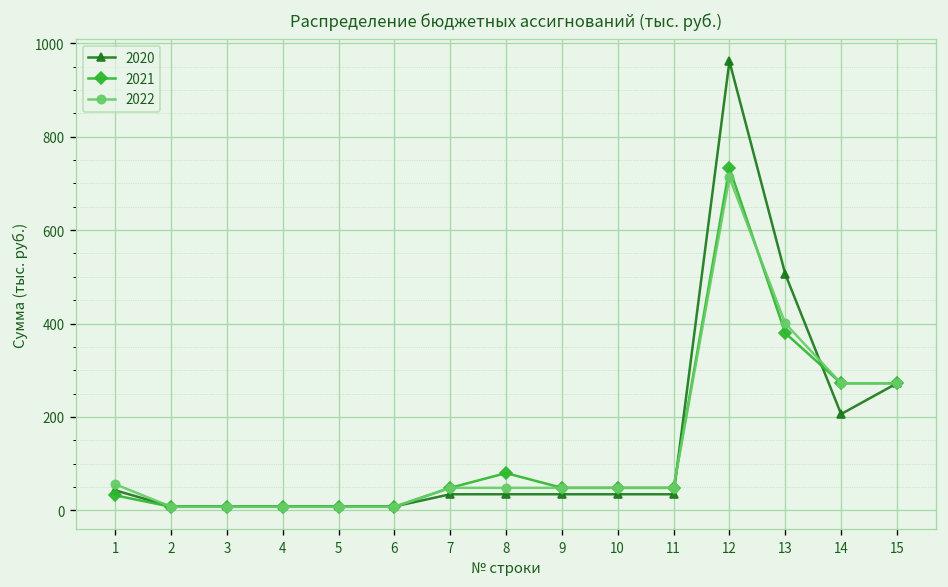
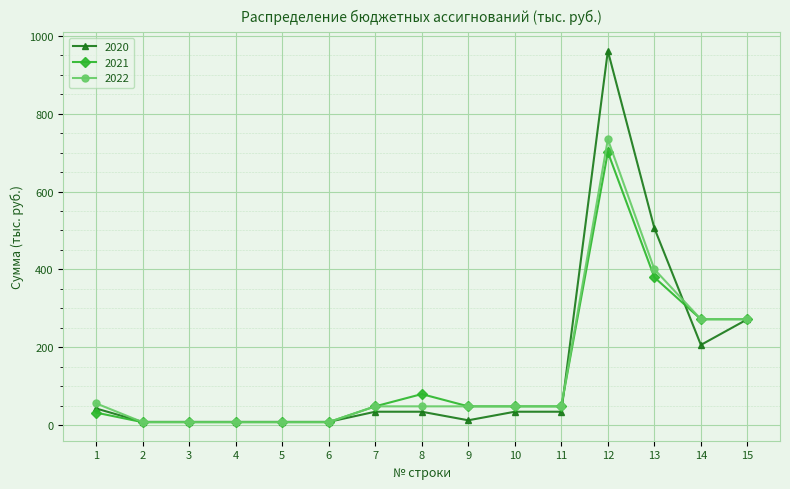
2020, 9: 30 -> 10
2021, 12: 730 -> 700
2022, 12: 710 -> 730
